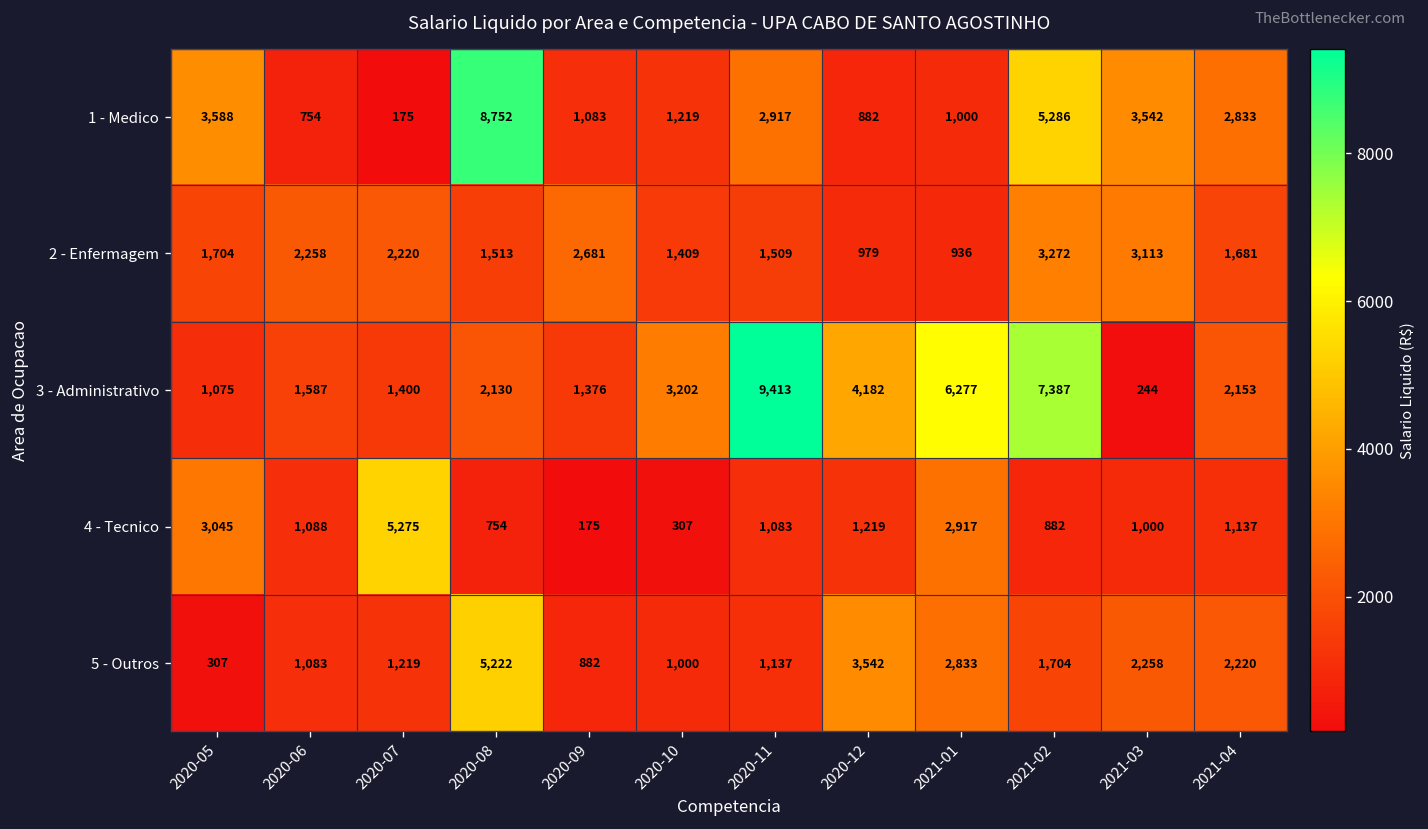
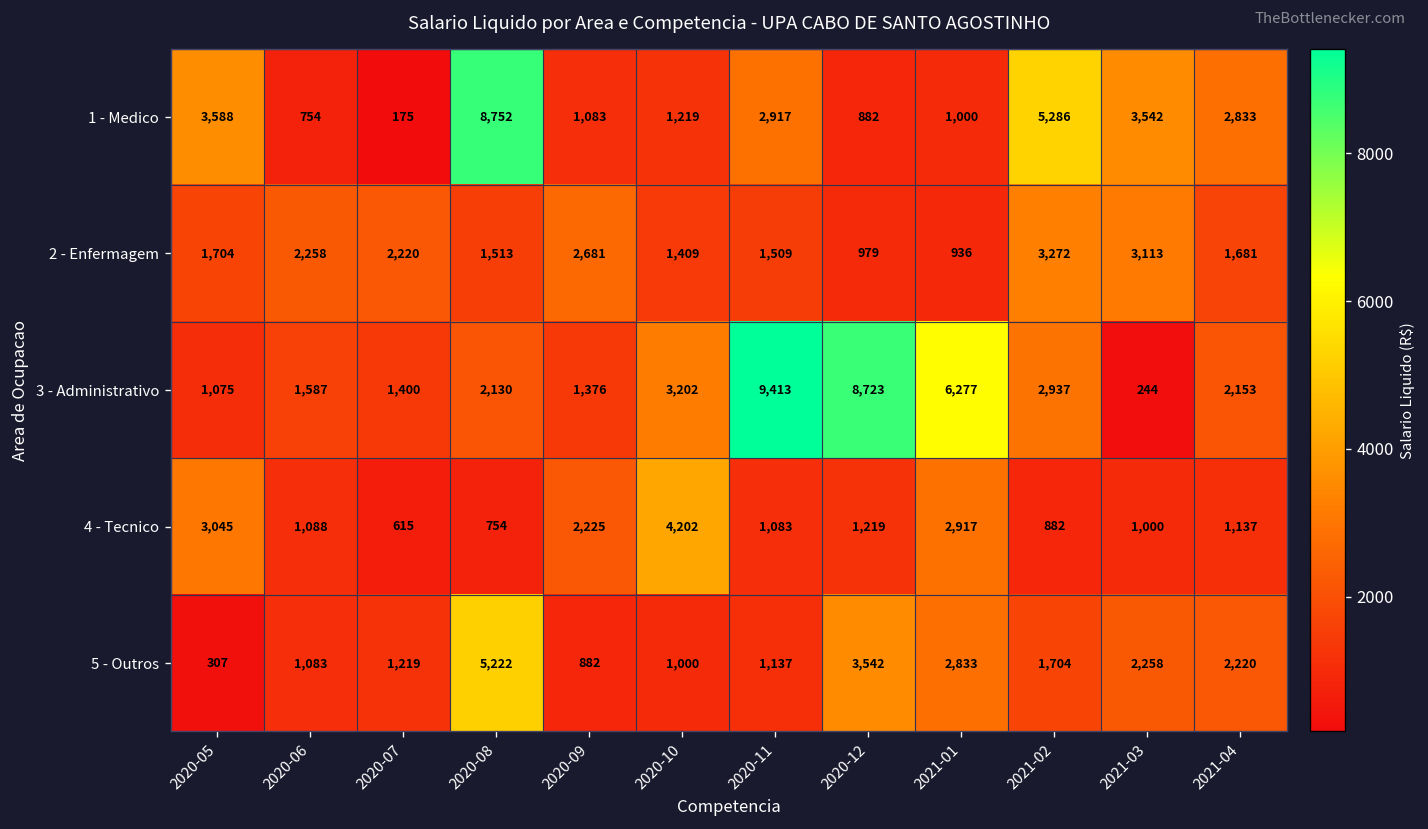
3 - Administrativo, 2020-12: 4,182 -> 8,723
3 - Administrativo, 2021-02: 7,387 -> 2,937
4 - Tecnico, 2020-07: 5,275 -> 615
4 - Tecnico, 2020-09: 175 -> 2,225
4 - Tecnico, 2020-10: 307 -> 4,202
